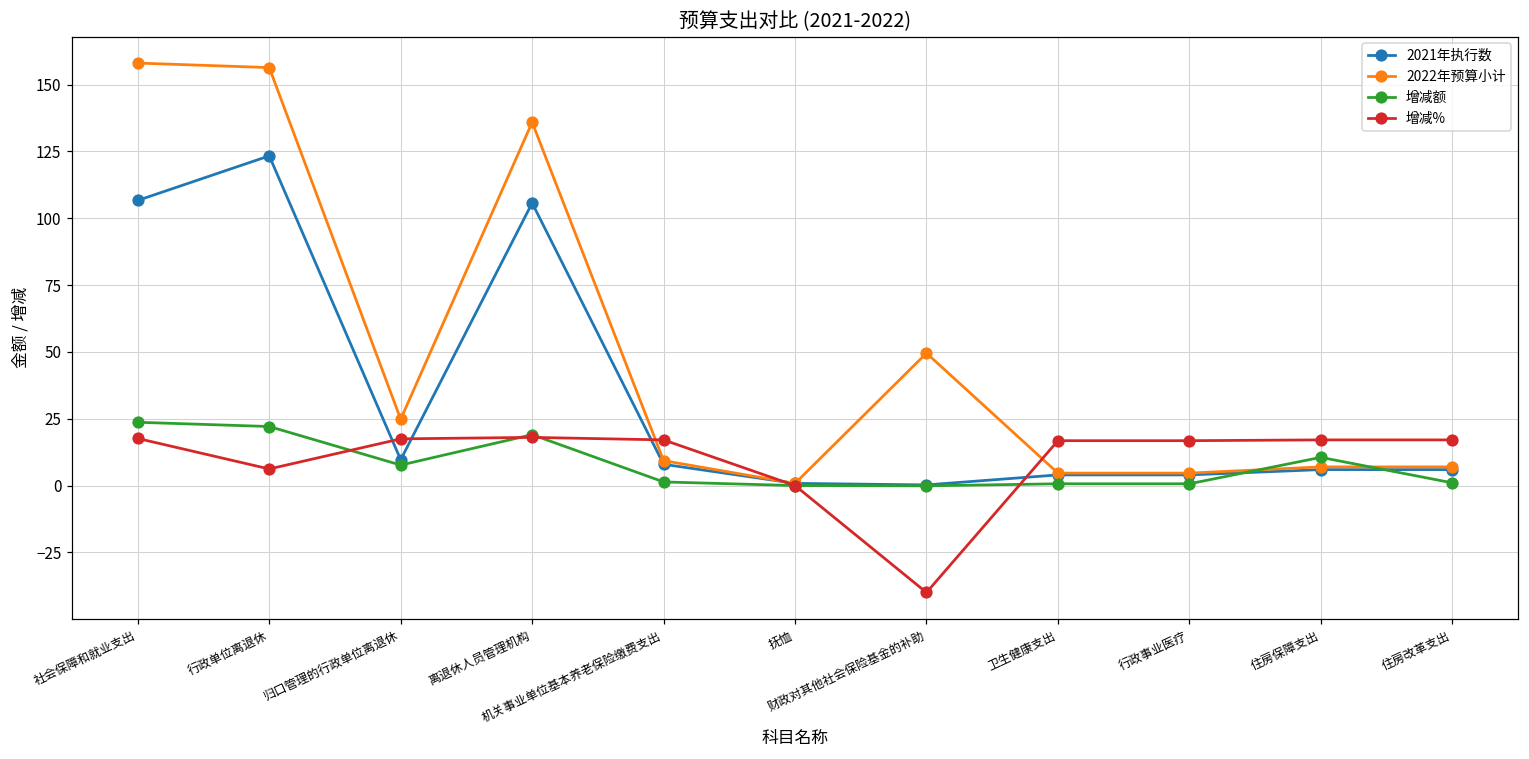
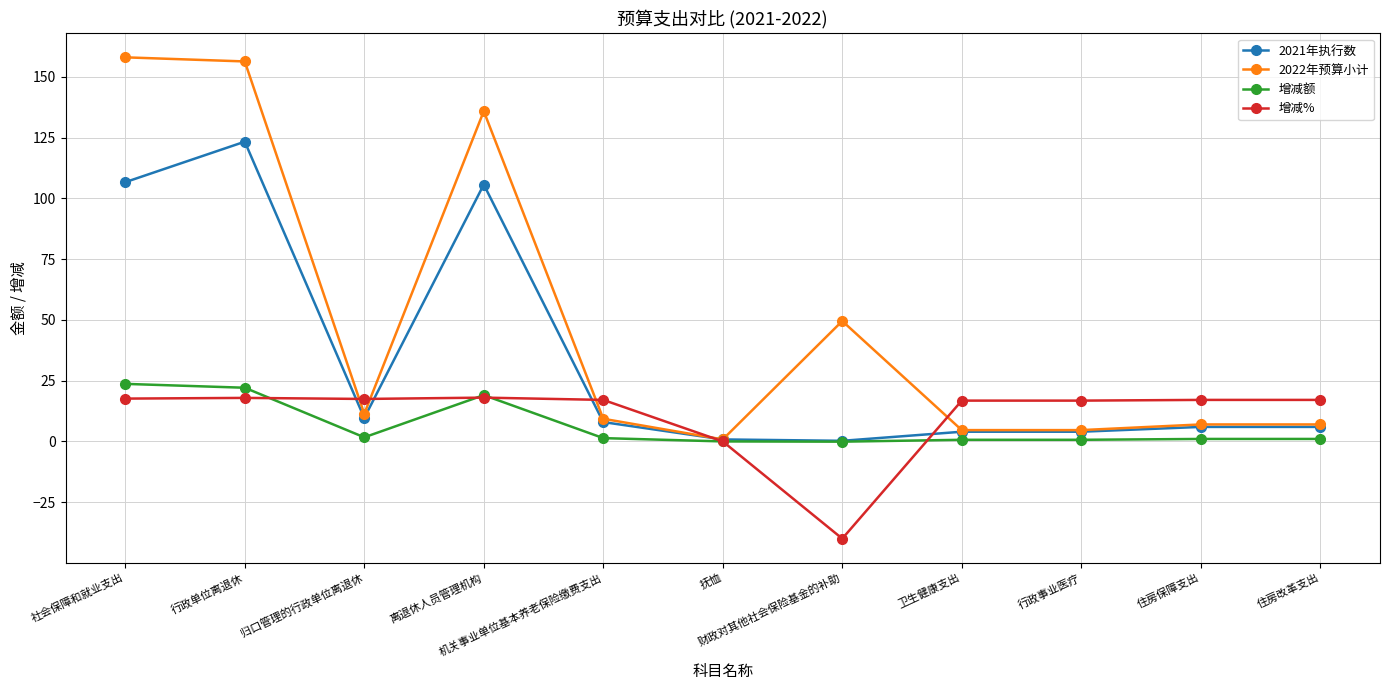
增减%, 行政单位离退休: 6 -> 18
2022年预算小计, 归口管理的行政单位离退休: 25 -> 11
增减额, 归口管理的行政单位离退休: 8 -> 2
增减额, 住房保障支出: 11 -> 1
